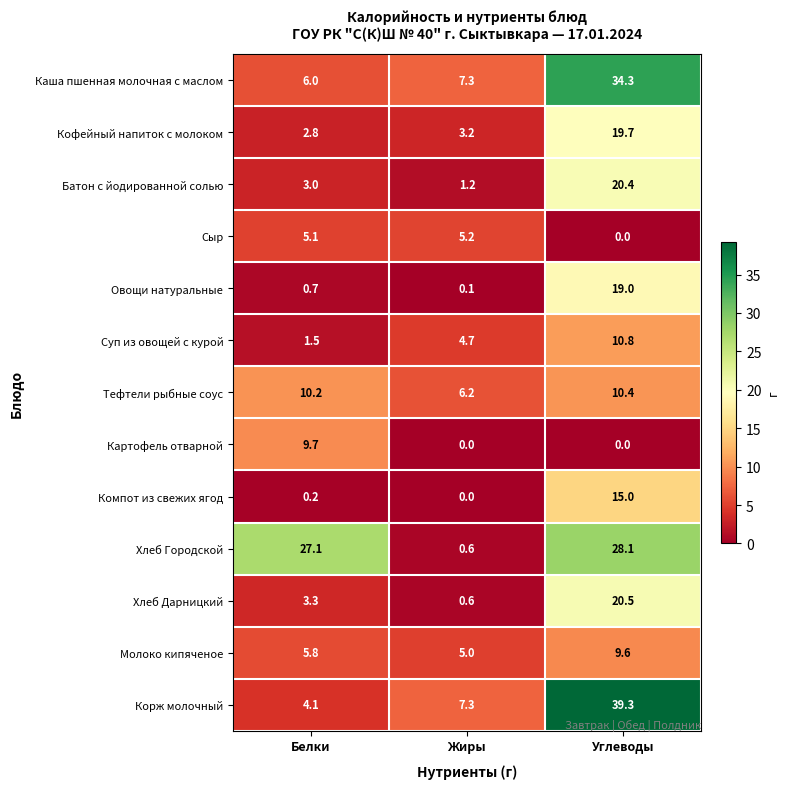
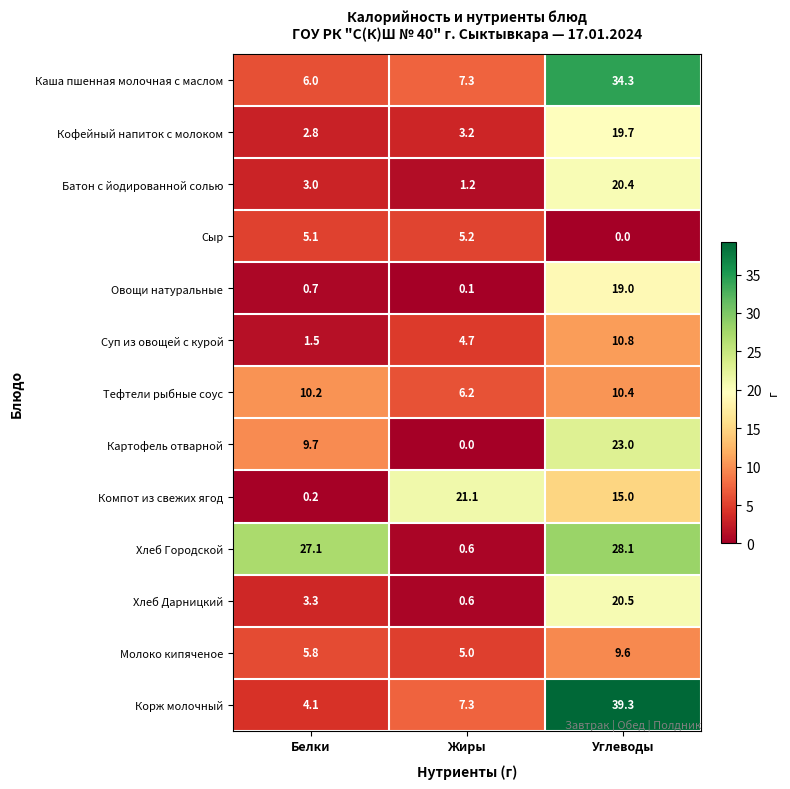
Картофель отварной, Углеводы: 0.0 -> 23.0
Компот из свежих ягод, Жиры: 0.0 -> 21.1
